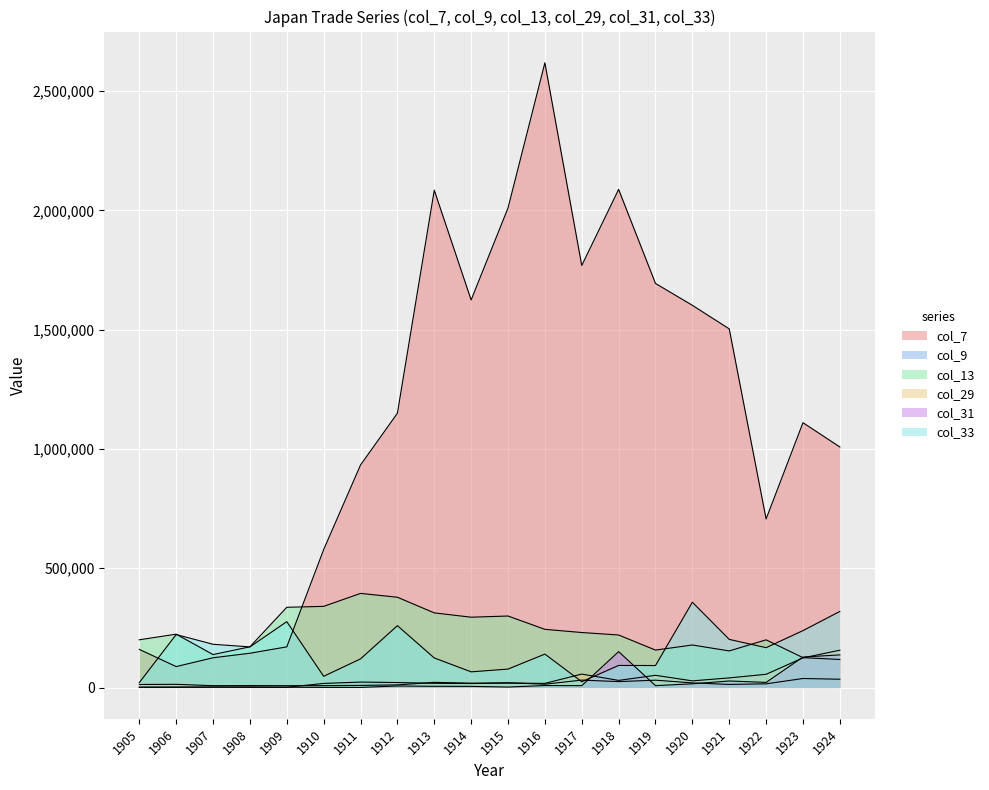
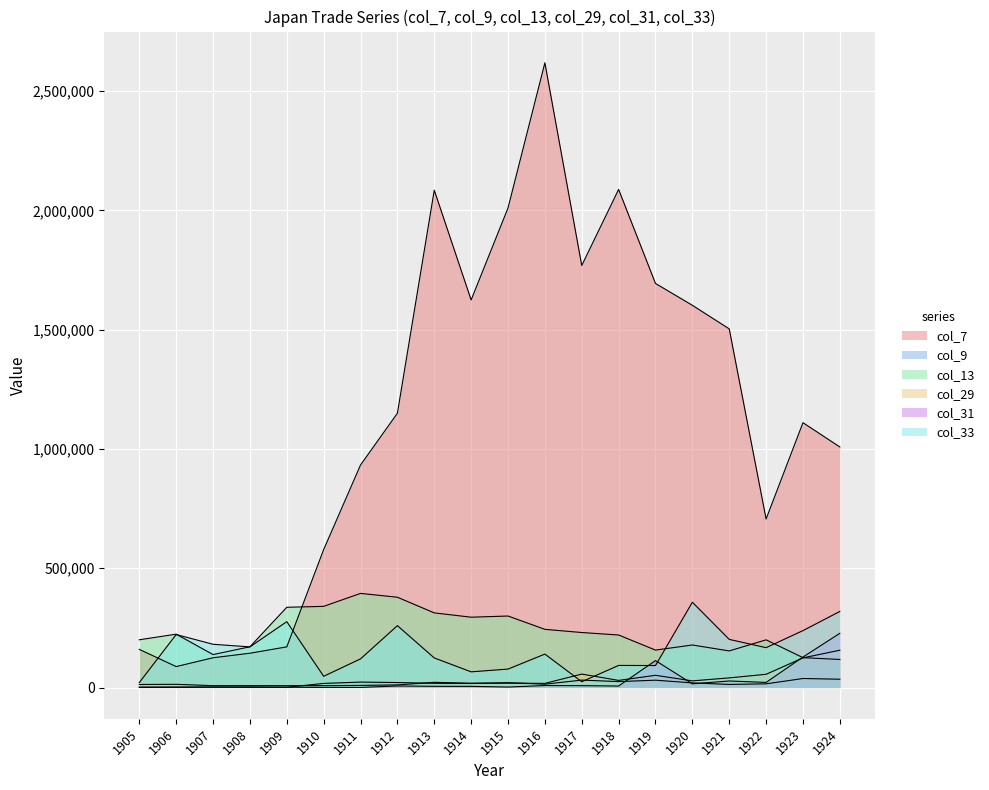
col_31, 1918: 150,000 -> 10,000
col_31, 1919: 10,000 -> 110,000
col_31, 1924: 140,000 -> 230,000
